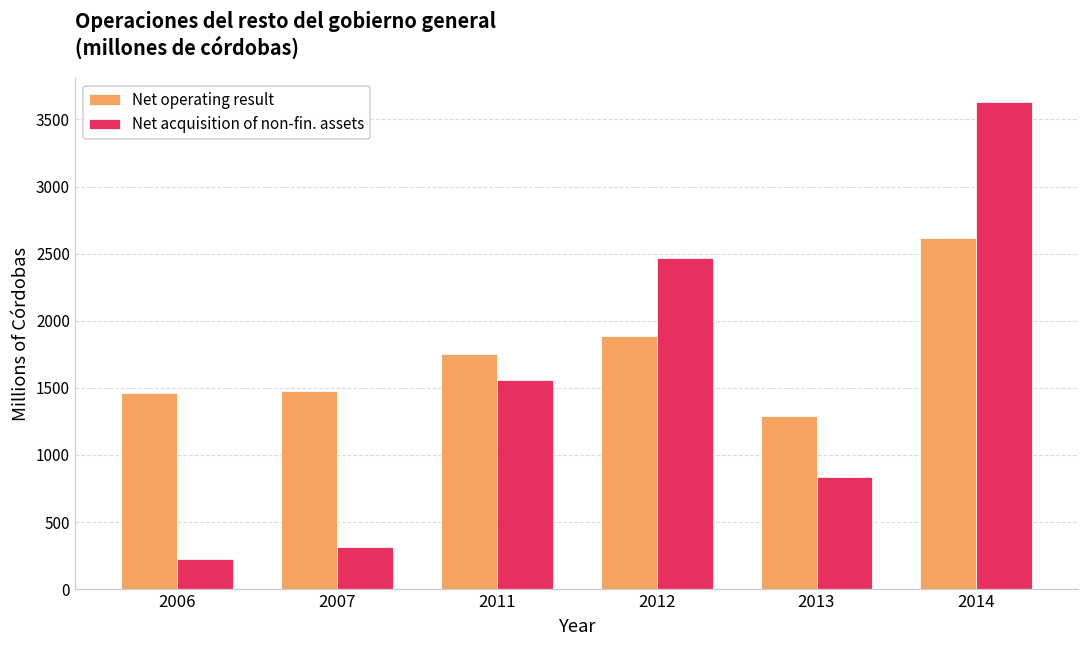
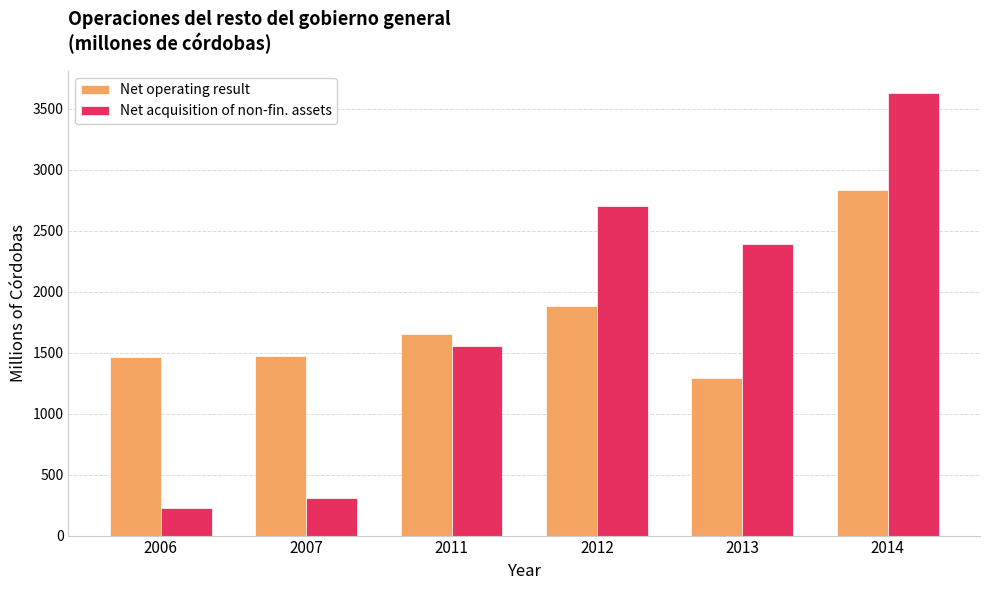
Net operating result, 2011: 1750 -> 1660
Net acquisition of non-fin. assets, 2012: 2460 -> 2700
Net acquisition of non-fin. assets, 2013: 840 -> 2390
Net operating result, 2014: 2620 -> 2830
